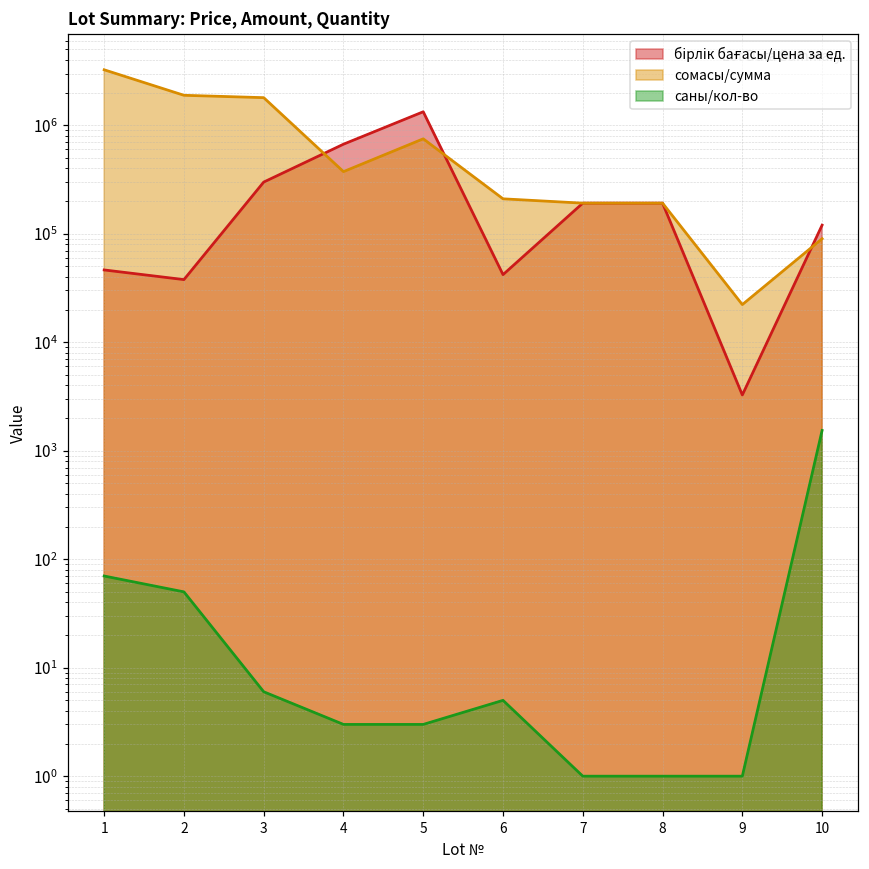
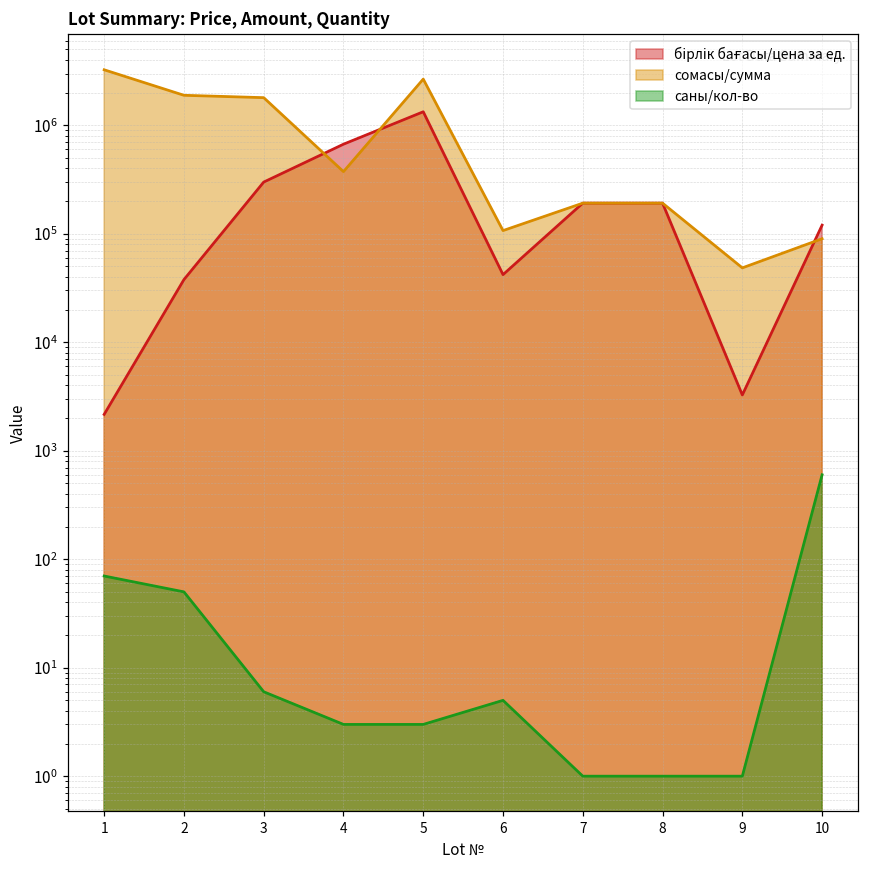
бірлік бағасы/цена за ед., 1: 50000 -> 2200
сомасы/сумма, 5: 800000 -> 2700000
сомасы/сумма, 6: 210000 -> 110000
сомасы/сумма, 9: 22000 -> 50000
саны/кол-во, 10: 1500 -> 600
